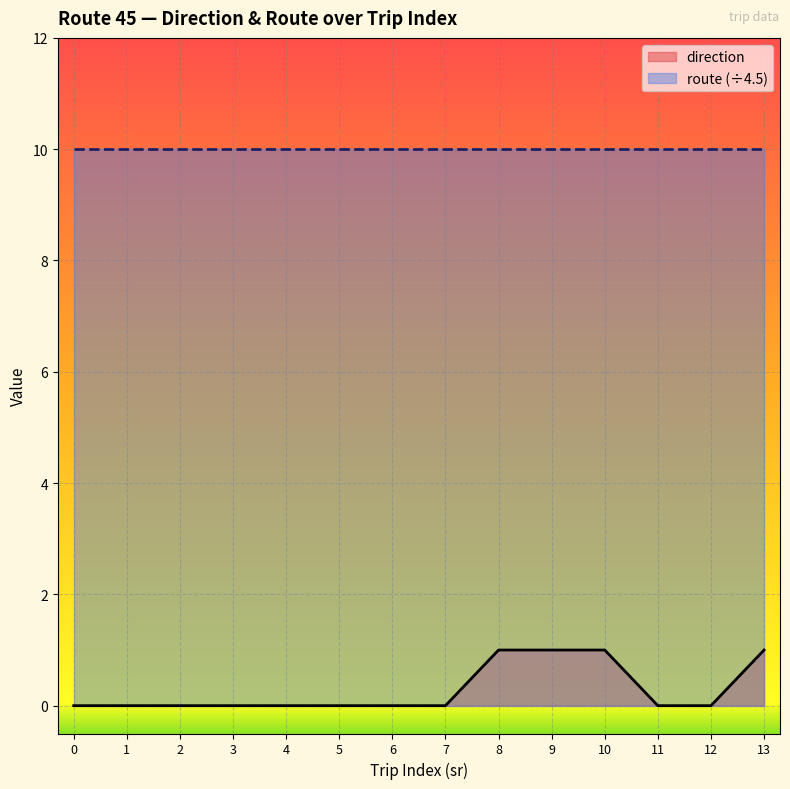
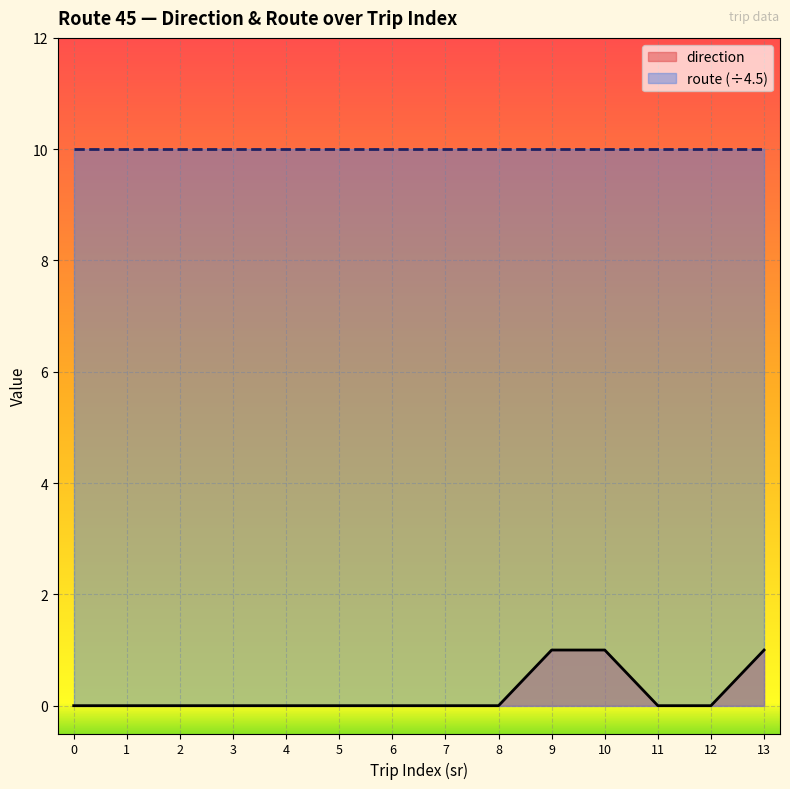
direction, 8: 1 -> 0
